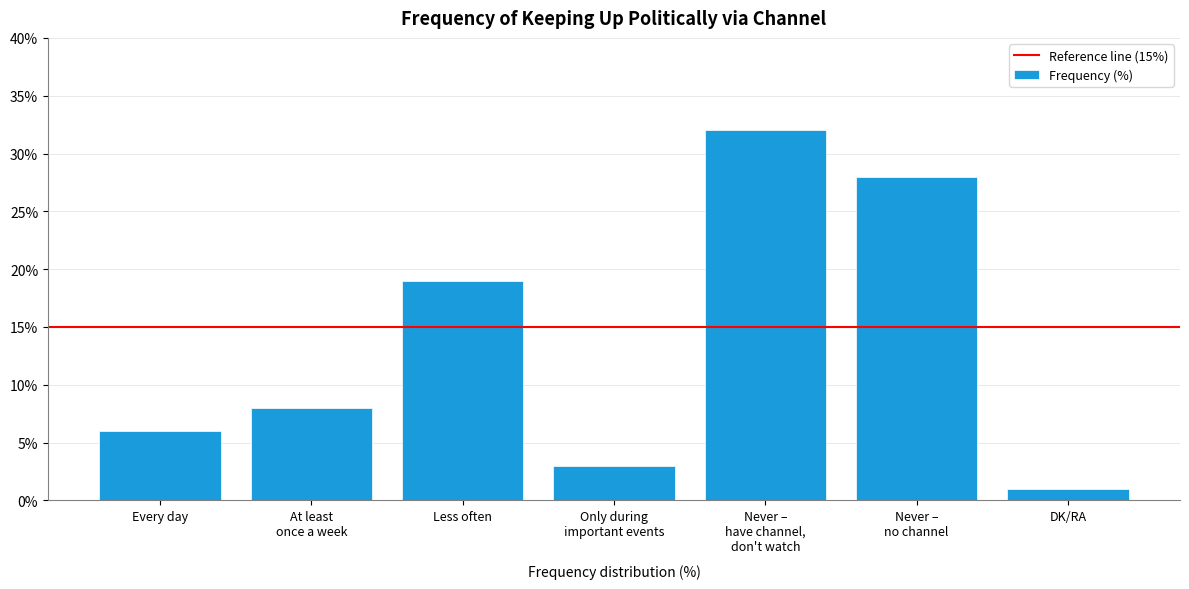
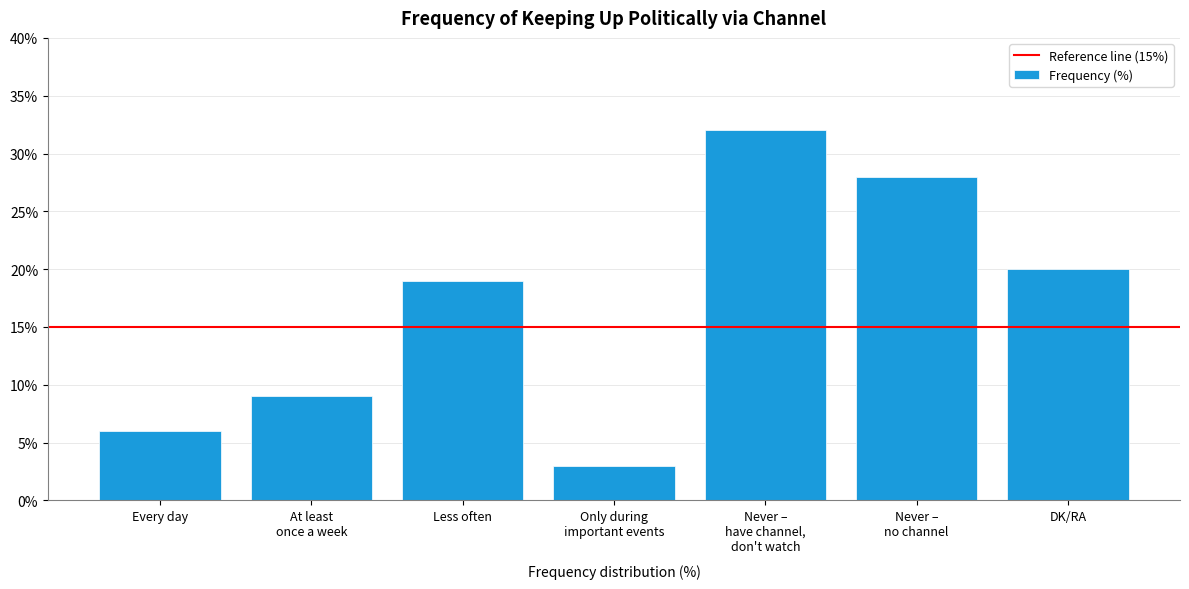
At least once a week: 8% -> 9%
DK/RA: 1% -> 20%
